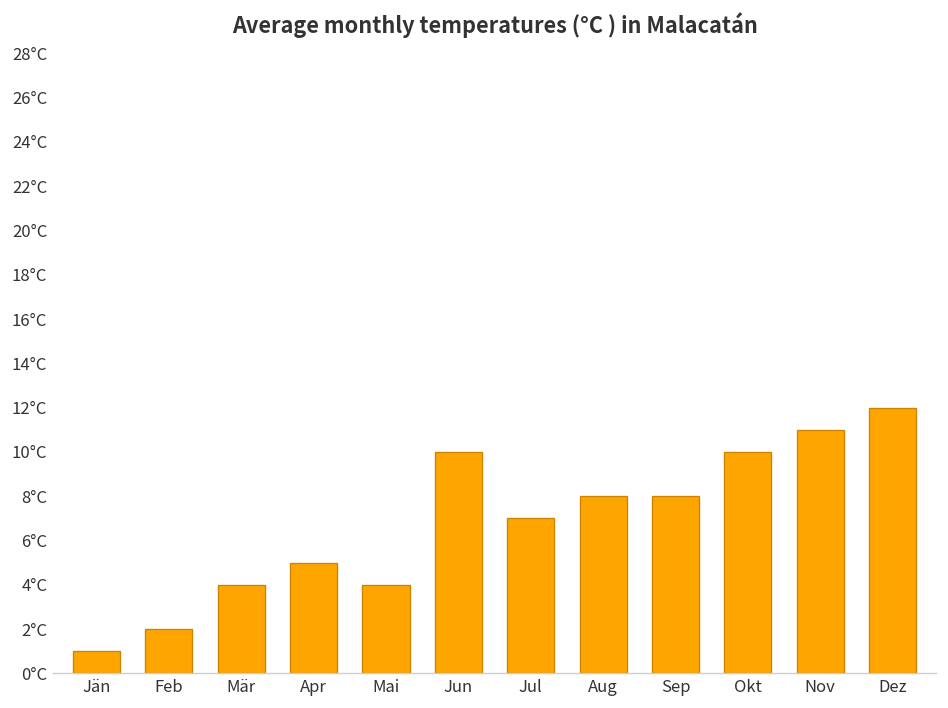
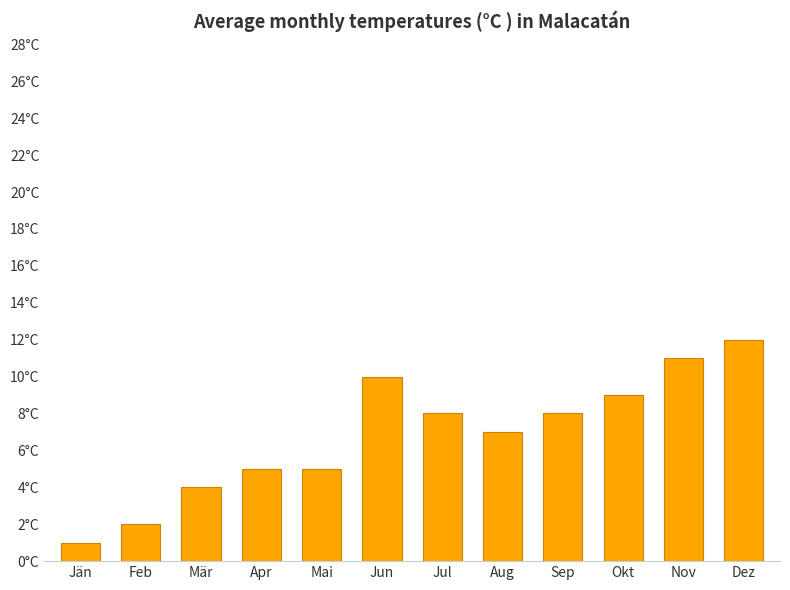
Mai: 4°C -> 5°C
Jul: 7°C -> 8°C
Aug: 8°C -> 7°C
Okt: 10°C -> 9°C
